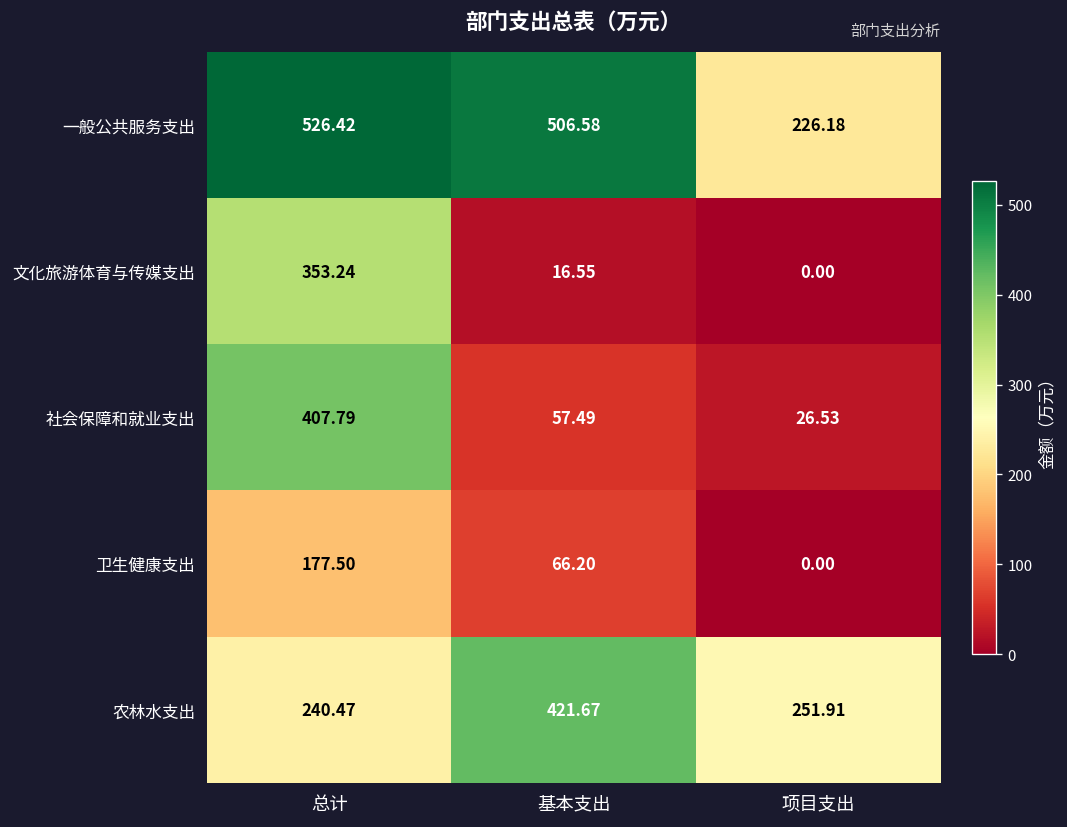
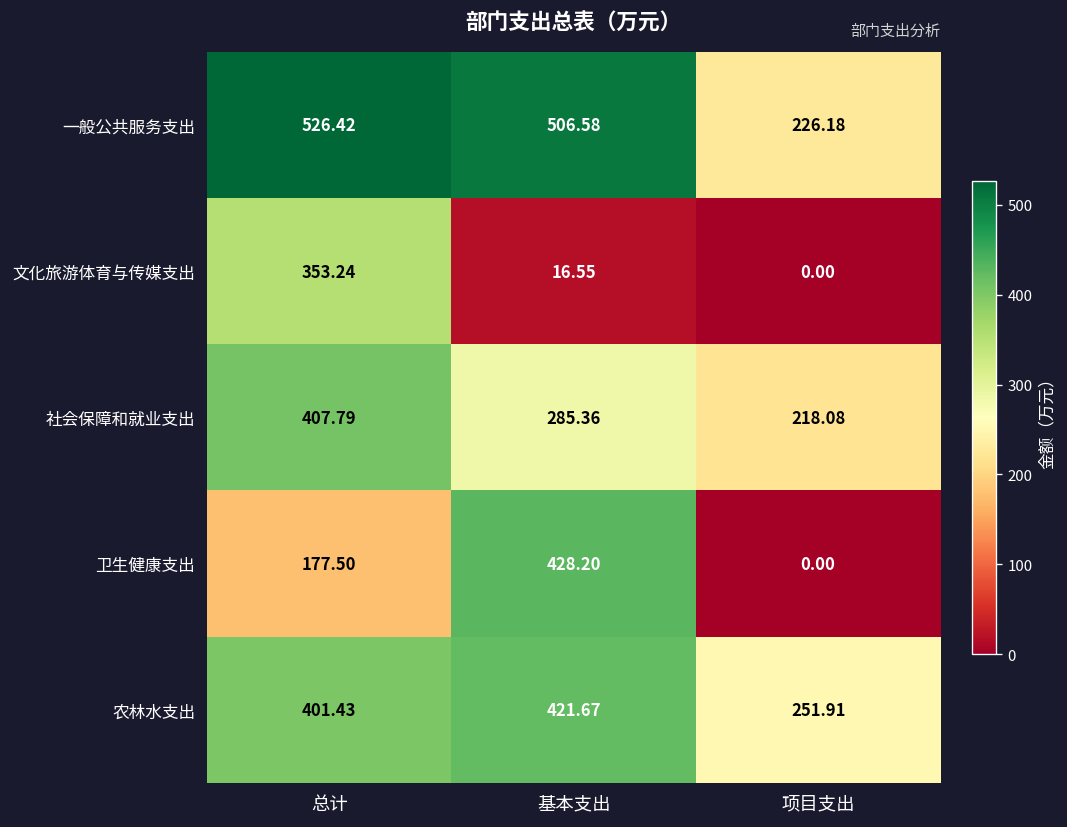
社会保障和就业支出, 基本支出: 57.49 -> 285.36
社会保障和就业支出, 项目支出: 26.53 -> 218.08
卫生健康支出, 基本支出: 66.20 -> 428.20
农林水支出, 总计: 240.47 -> 401.43
